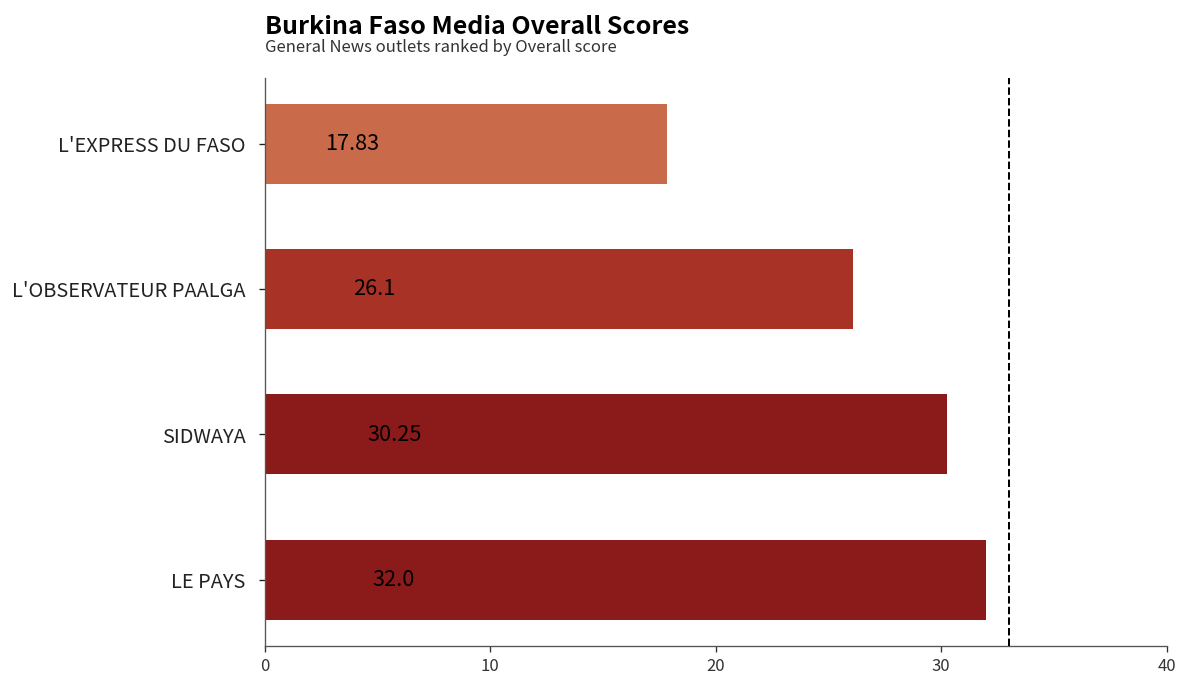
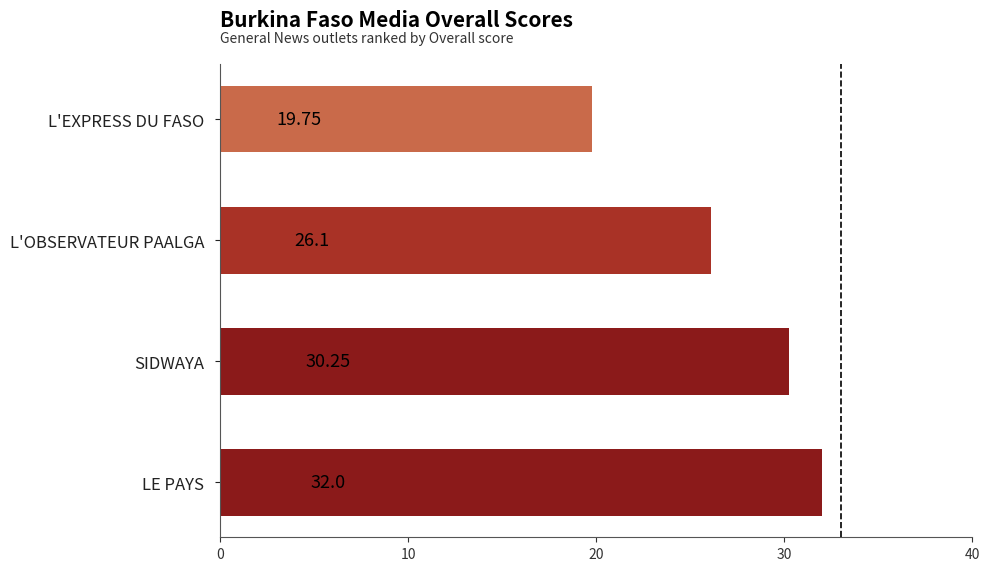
L'EXPRESS DU FASO: 17.83 -> 19.75
